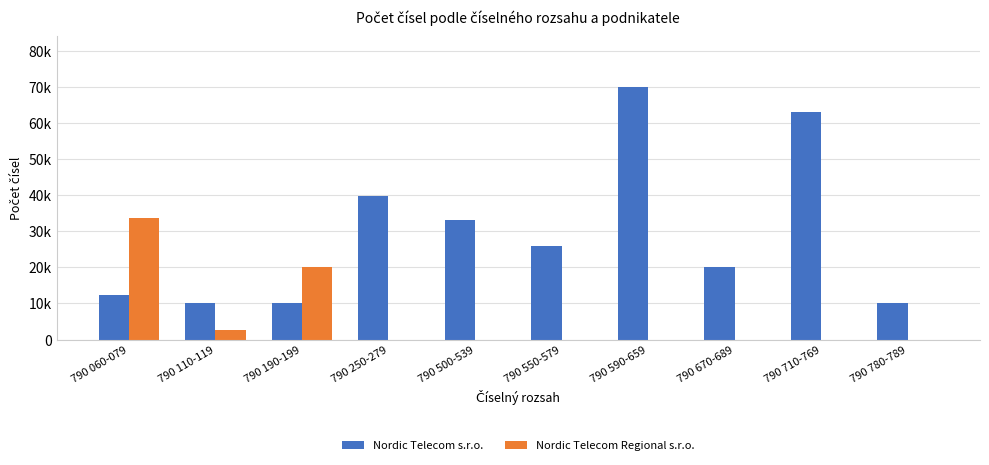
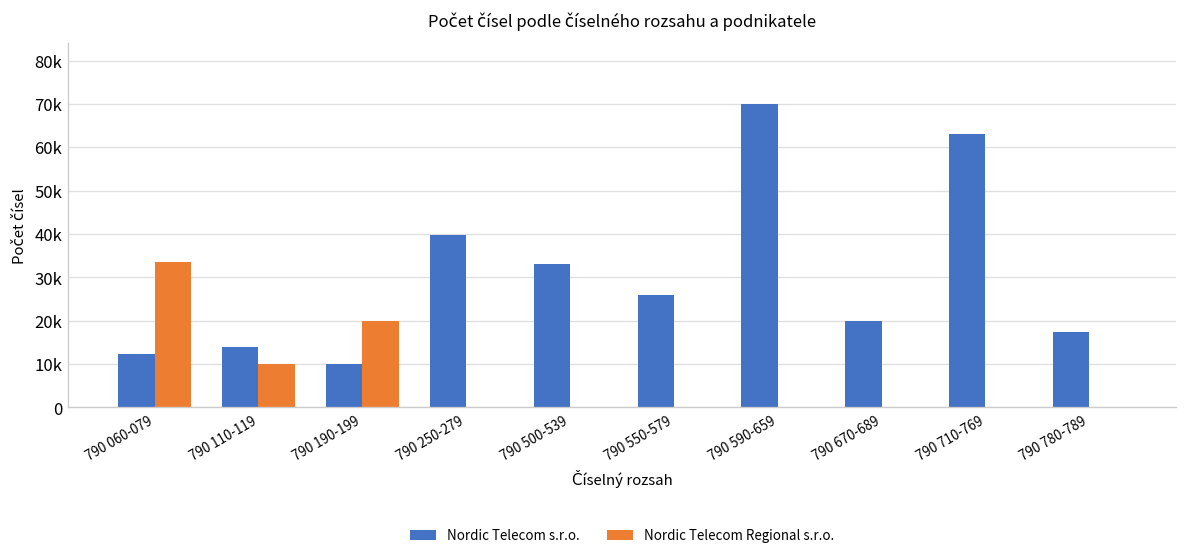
Nordic Telecom s.r.o., 790 110-119: 10000 -> 14000
Nordic Telecom Regional s.r.o., 790 110-119: 3000 -> 10000
Nordic Telecom s.r.o., 790 780-789: 10000 -> 17000
